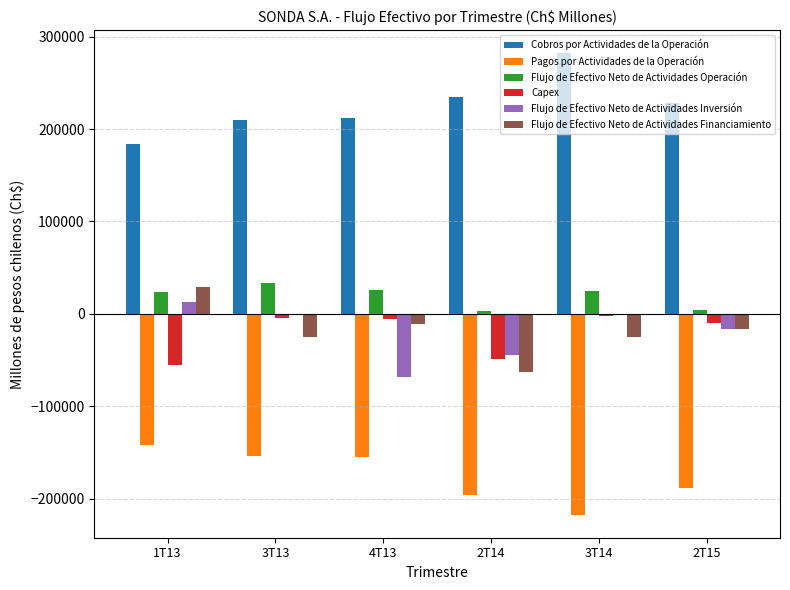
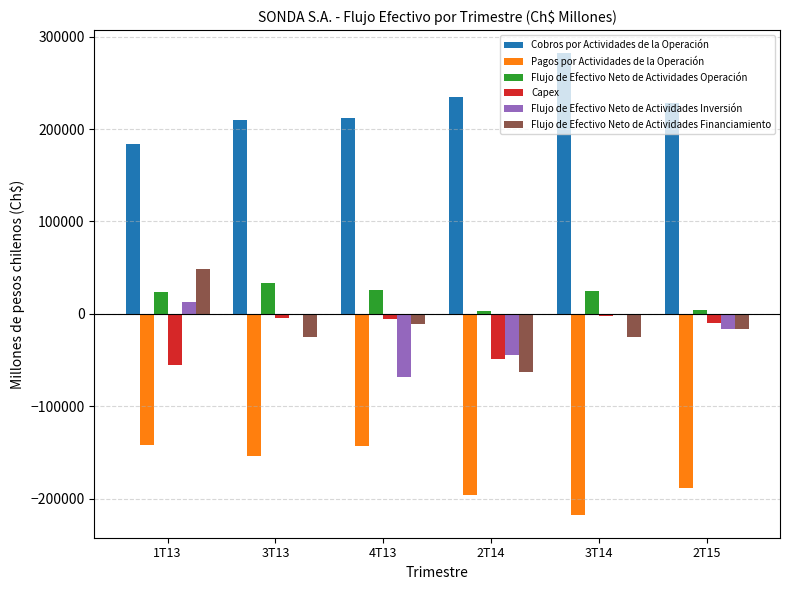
Flujo de Efectivo Neto de Actividades Financiamiento, 1T13: 30000 -> 50000
Pagos por Actividades de la Operación, 4T13: -150000 -> -140000
